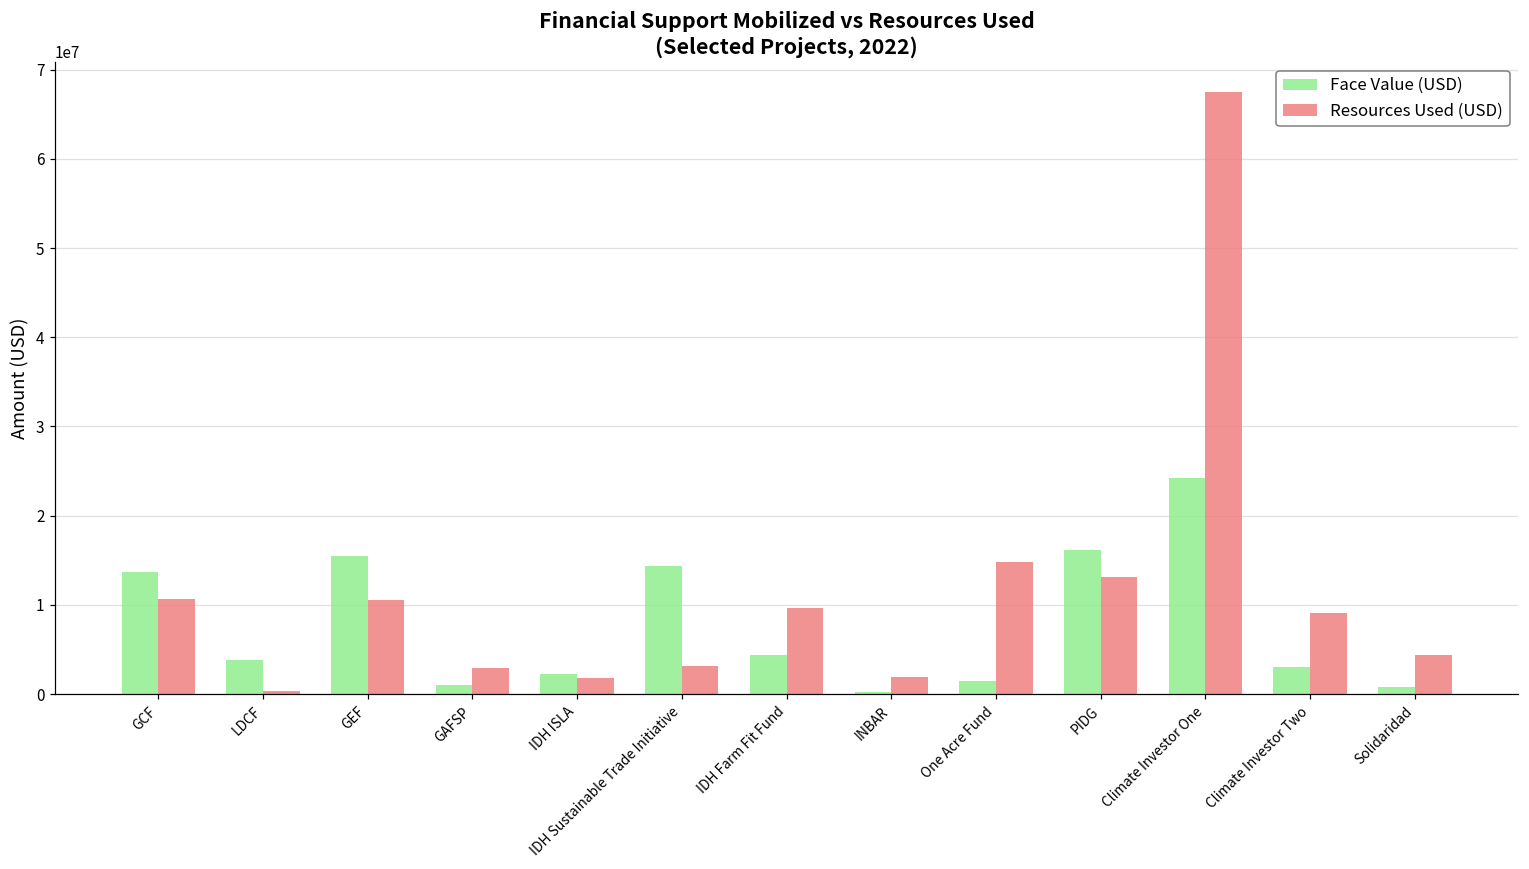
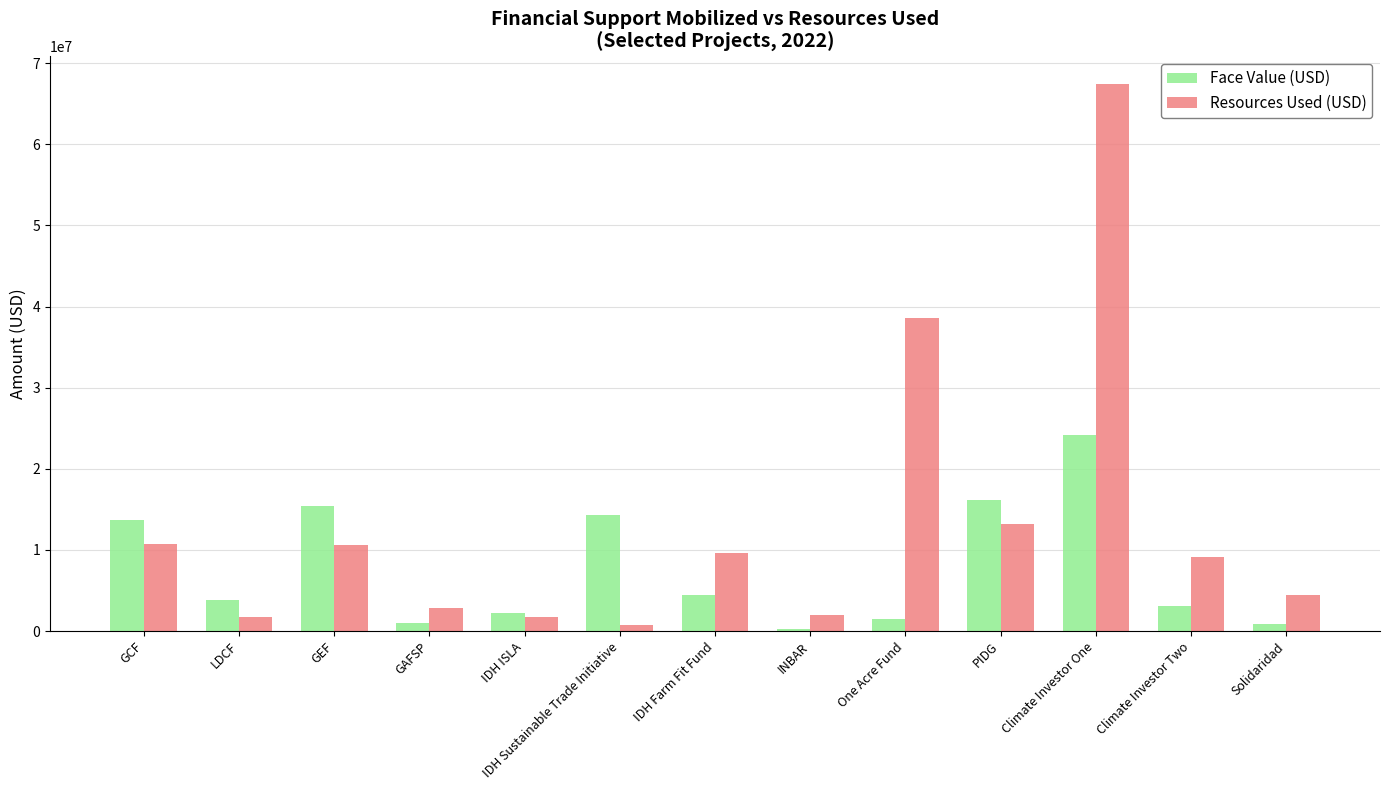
Resources Used (USD), LDCF: 0 -> 2000000
Resources Used (USD), IDH Sustainable Trade Initiative: 3000000 -> 1000000
Resources Used (USD), One Acre Fund: 15000000 -> 39000000
